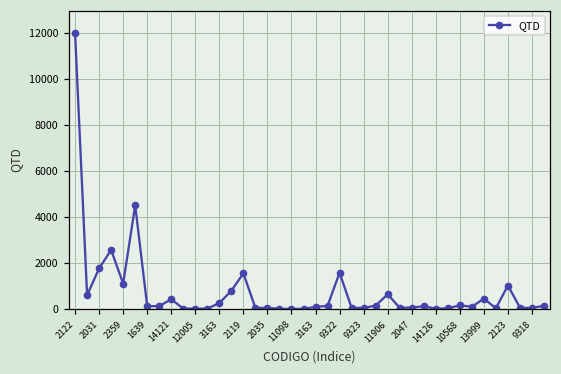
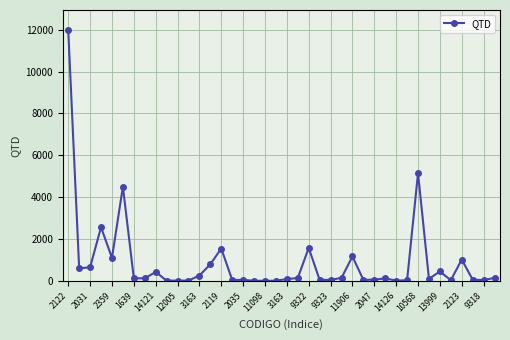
2031: 1800 -> 700
11906: 600 -> 1200
10568: 200 -> 5200
